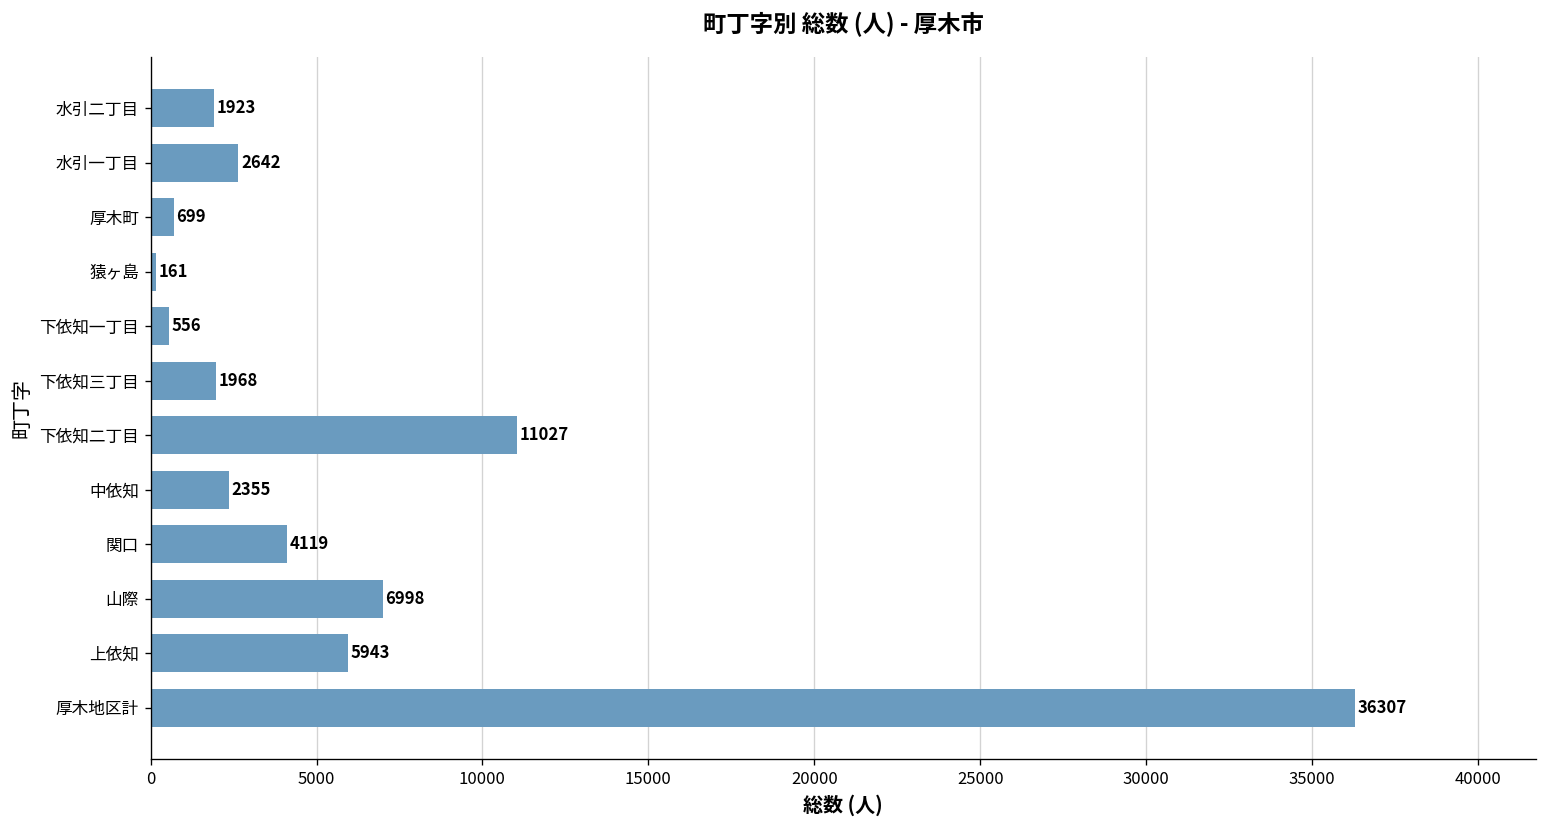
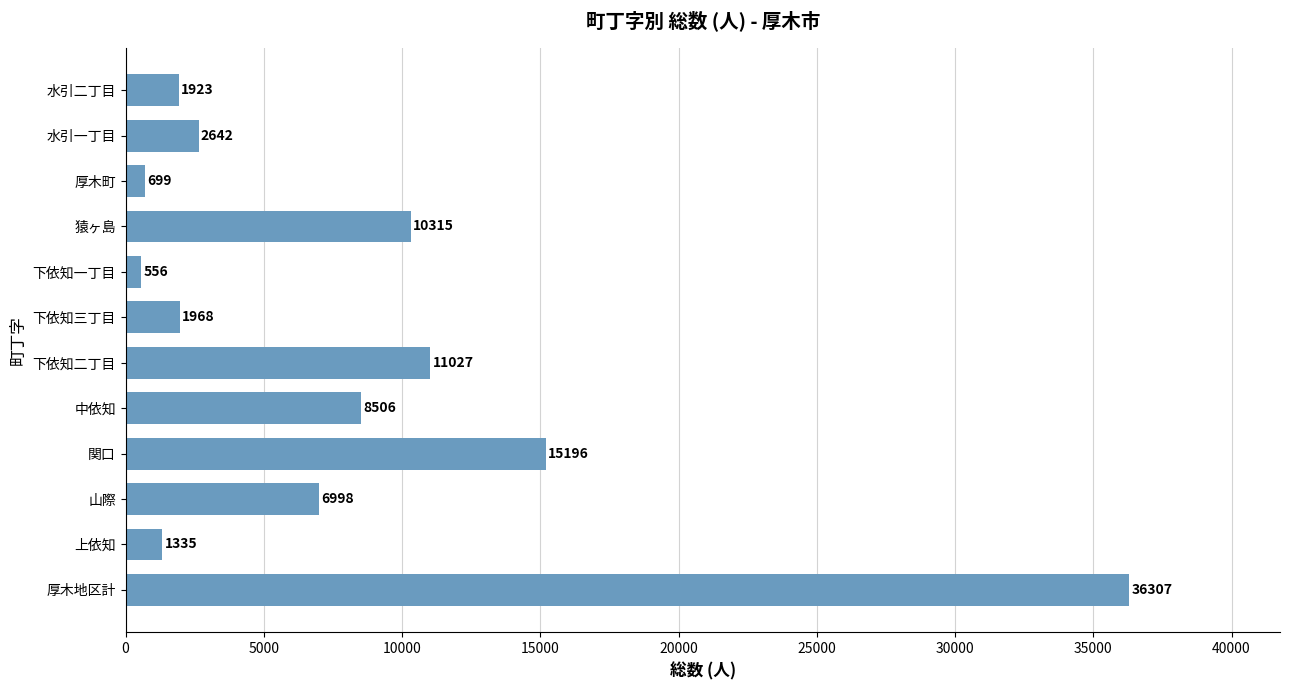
猿ヶ島: 161 -> 10315
中依知: 2355 -> 8506
関口: 4119 -> 15196
上依知: 5943 -> 1335
